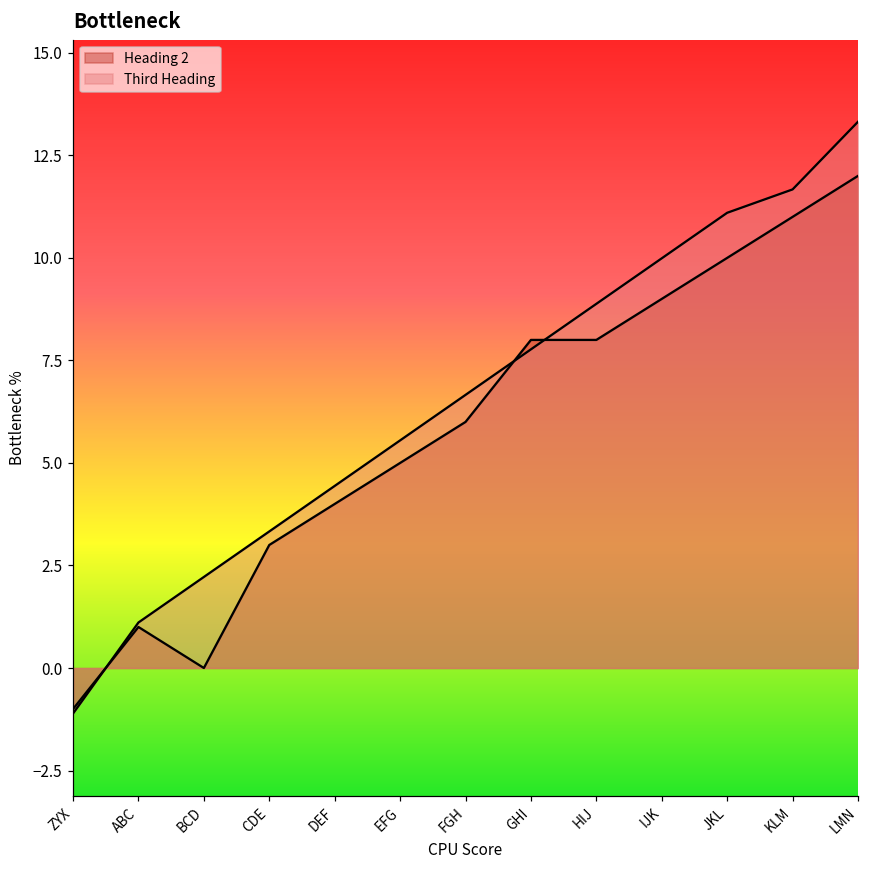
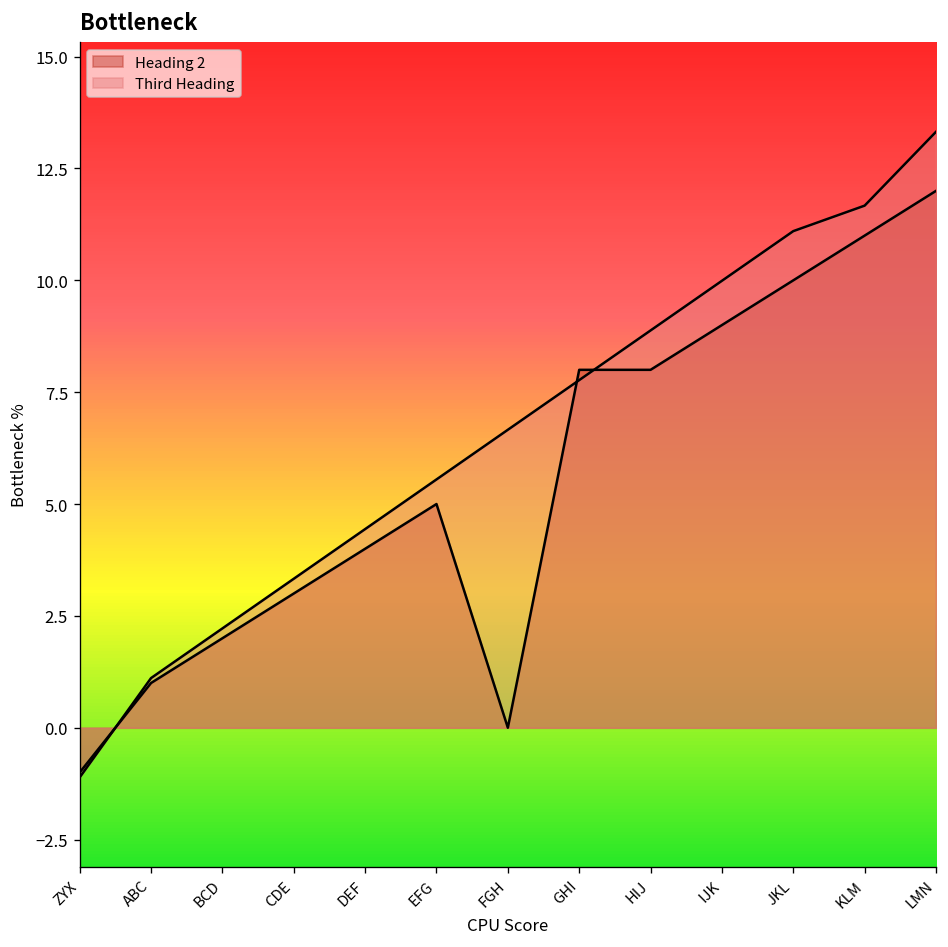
Heading 2, BCD: 0 -> 2
Heading 2, FGH: 6 -> 0
